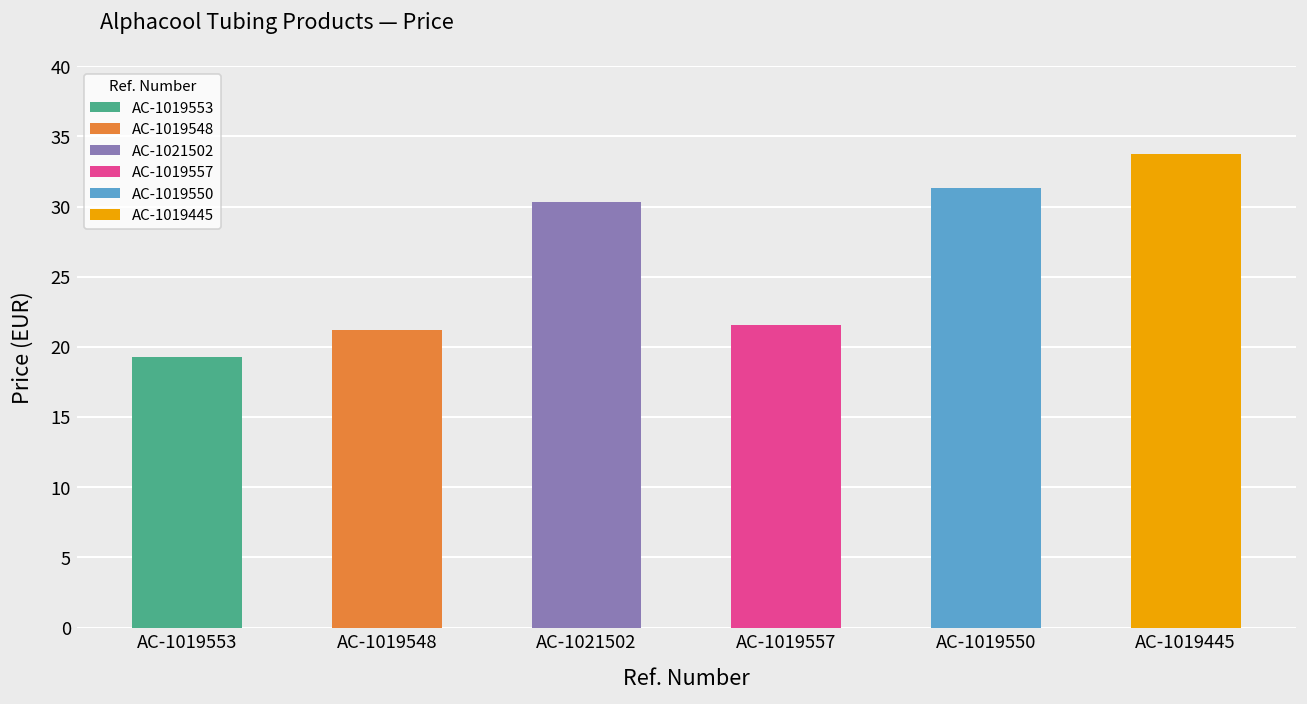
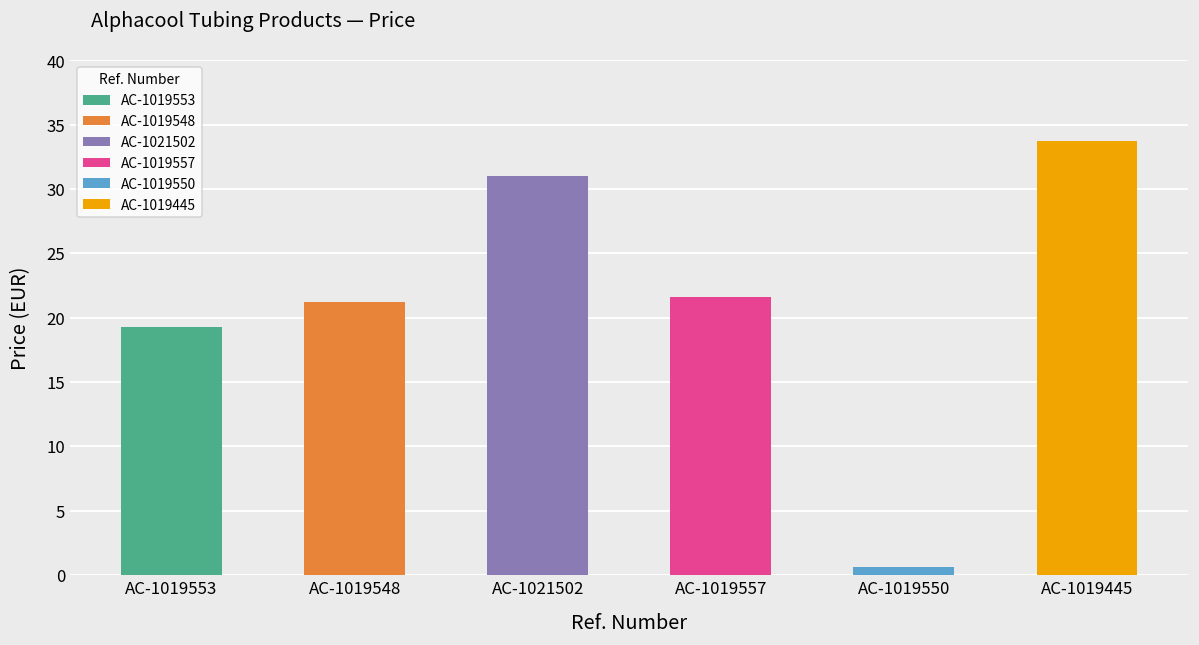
AC-1021502: 30.3 -> 31.0
AC-1019550: 31.3 -> 0.6
